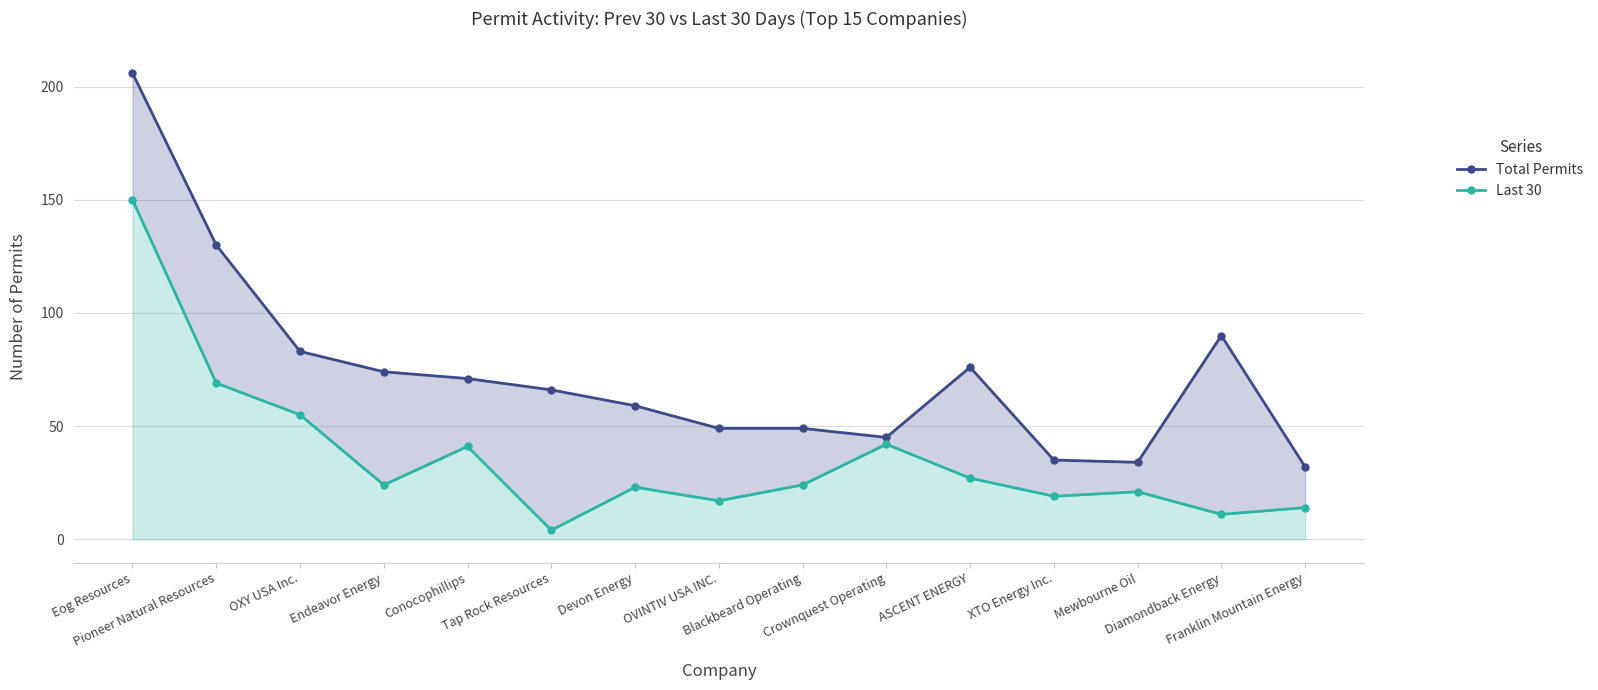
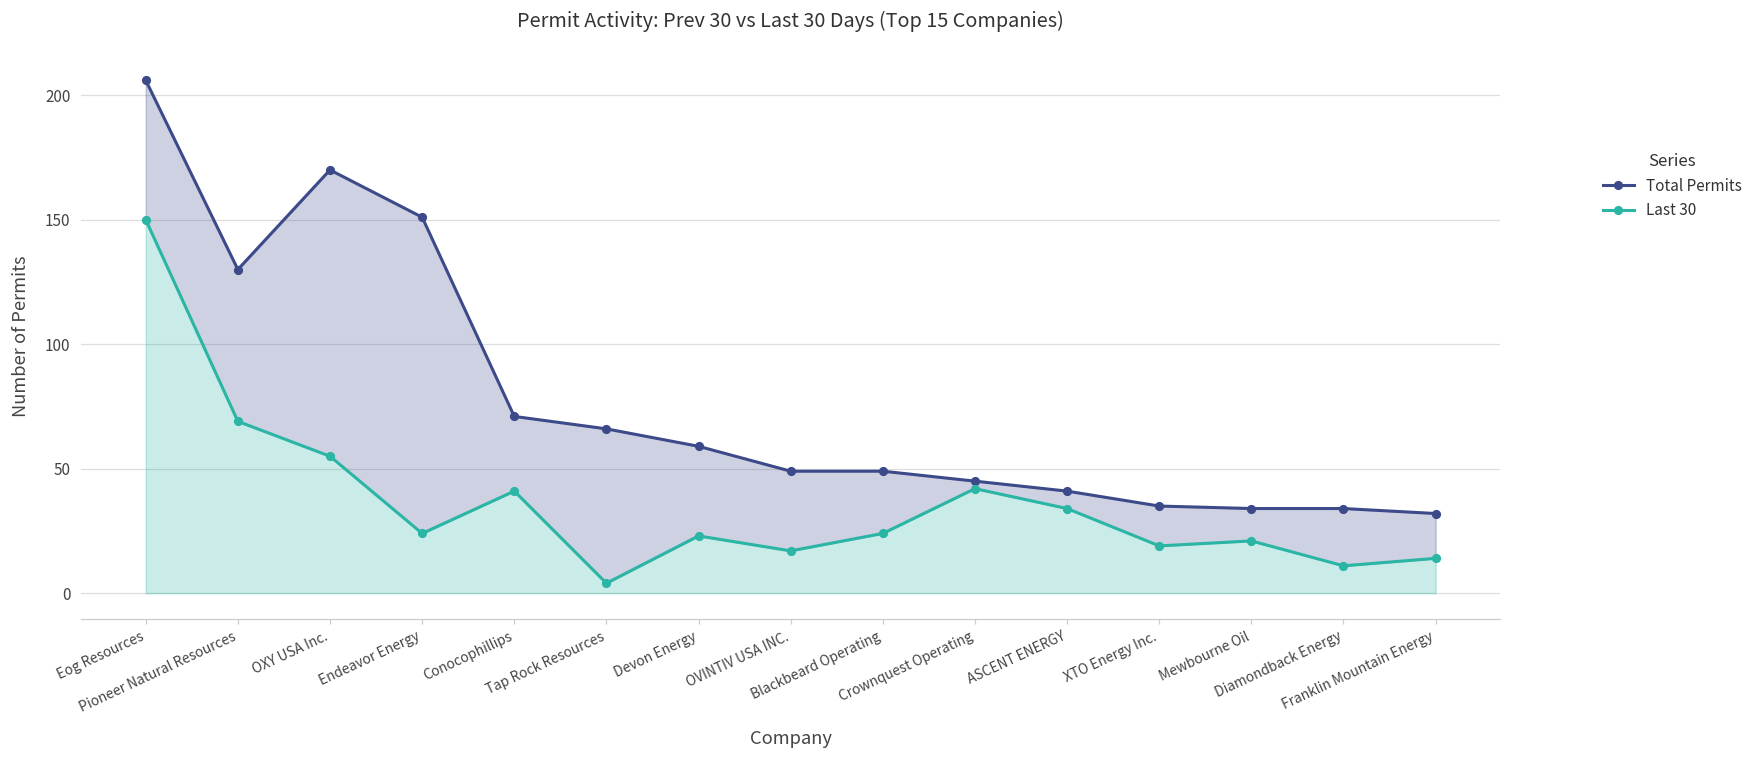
Total Permits, OXY USA Inc.: 83 -> 170
Total Permits, Endeavor Energy: 74 -> 151
Total Permits, ASCENT ENERGY: 76 -> 41
Last 30, ASCENT ENERGY: 27 -> 34
Total Permits, Diamondback Energy: 90 -> 34
